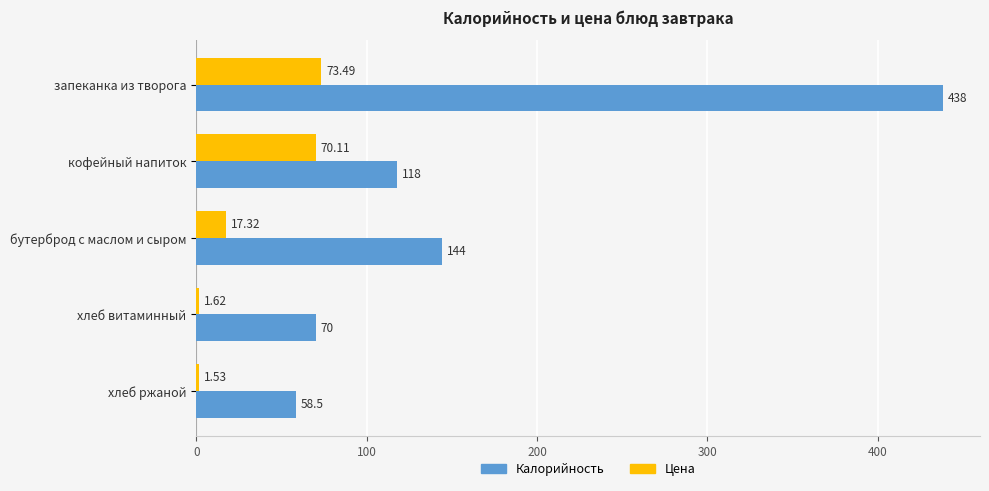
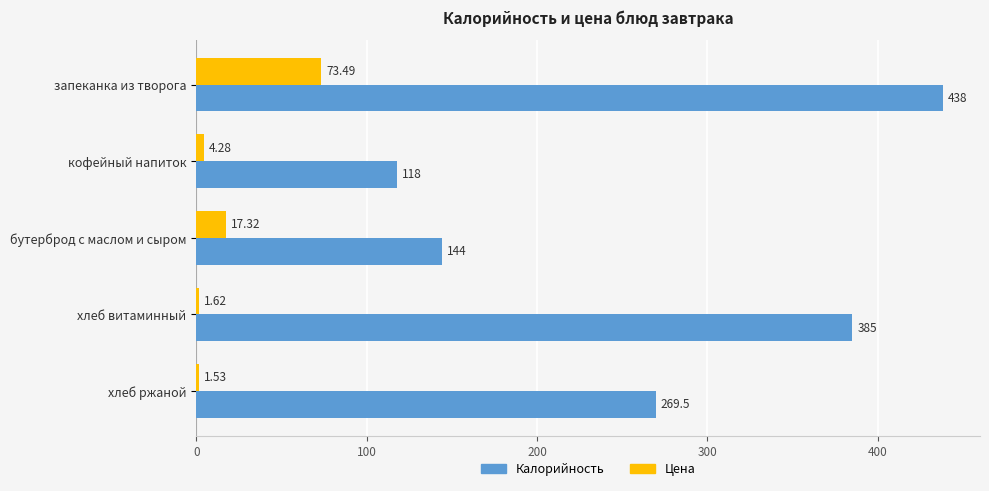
Цена, кофейный напиток: 70.11 -> 4.28
Калорийность, хлеб витаминный: 70 -> 385
Калорийность, хлеб ржаной: 58.5 -> 269.5
